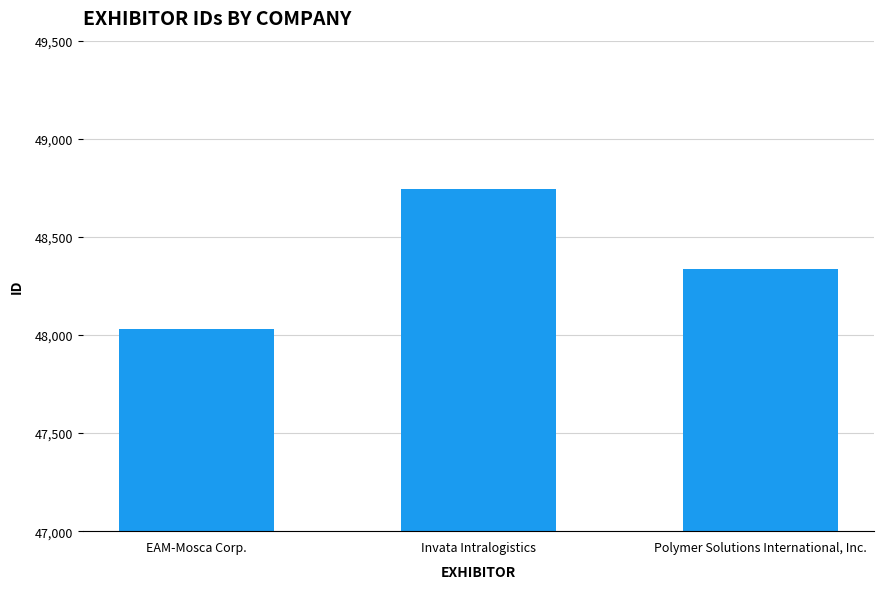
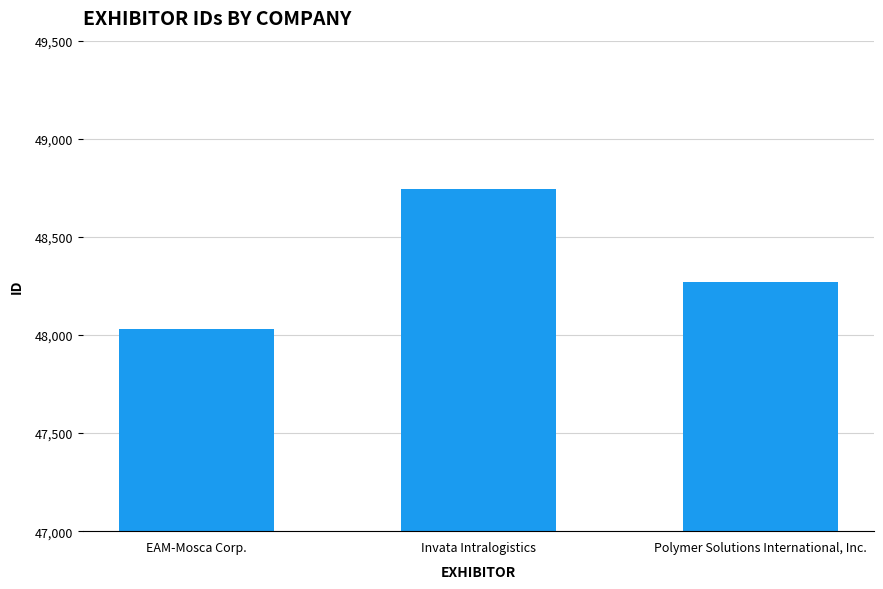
Polymer Solutions International, Inc.: 48,340 -> 48,270
